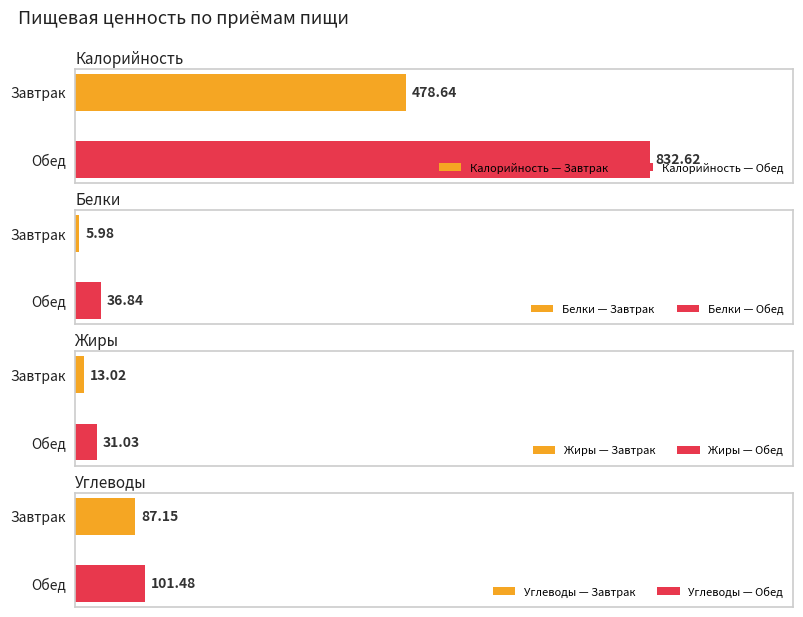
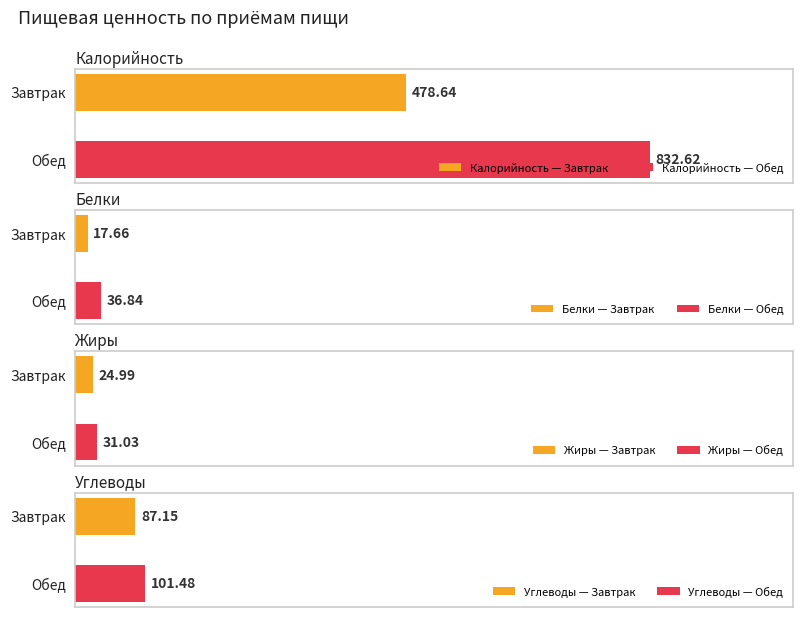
Белки, Завтрак: 5.98 -> 17.66
Жиры, Завтрак: 13.02 -> 24.99
